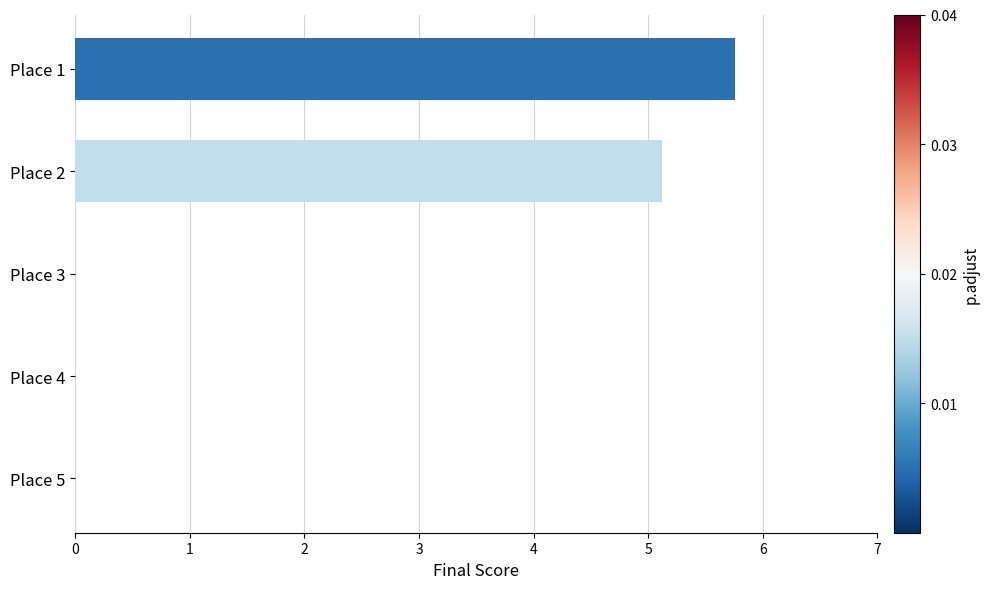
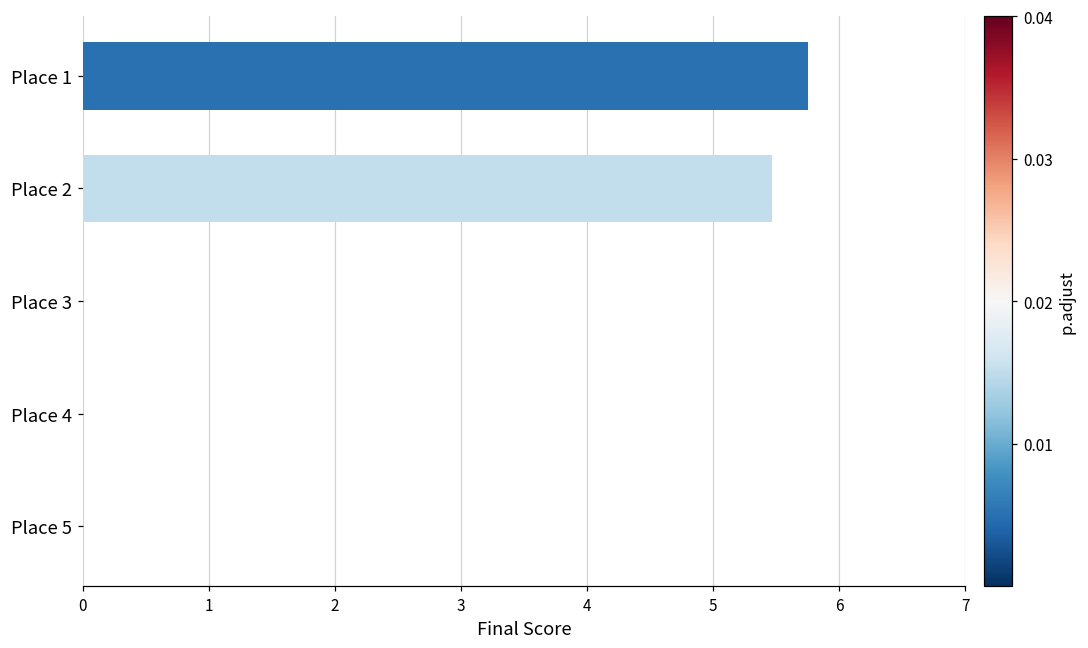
Place 2: 5.12 -> 5.47
